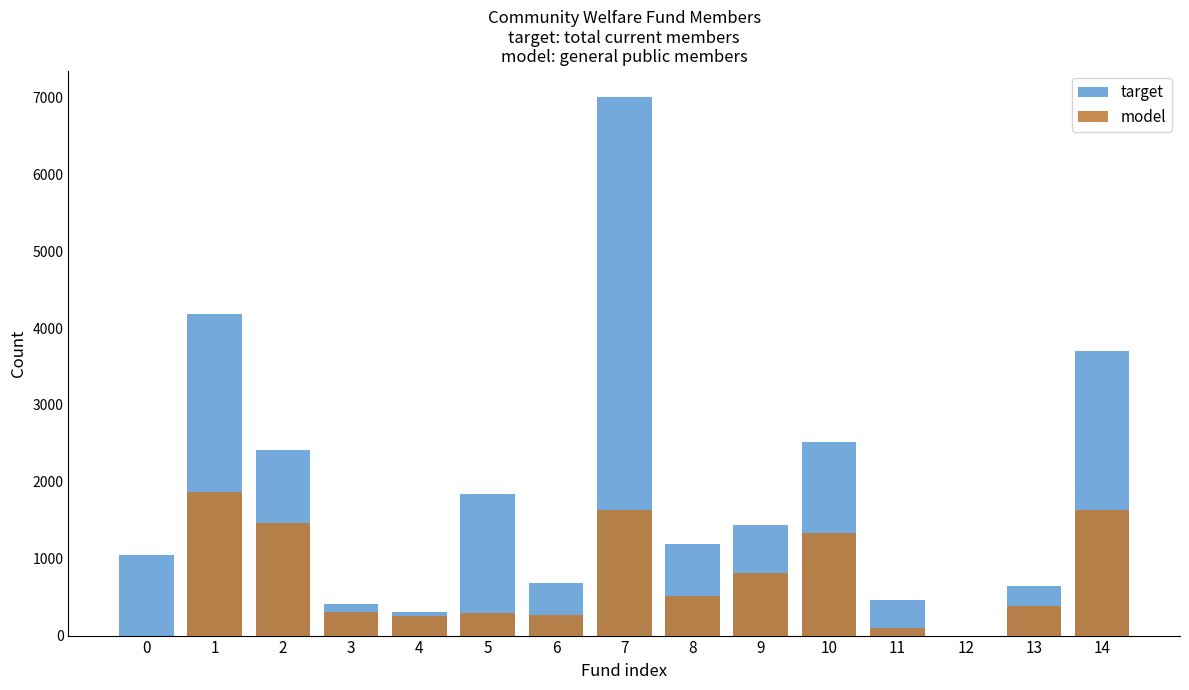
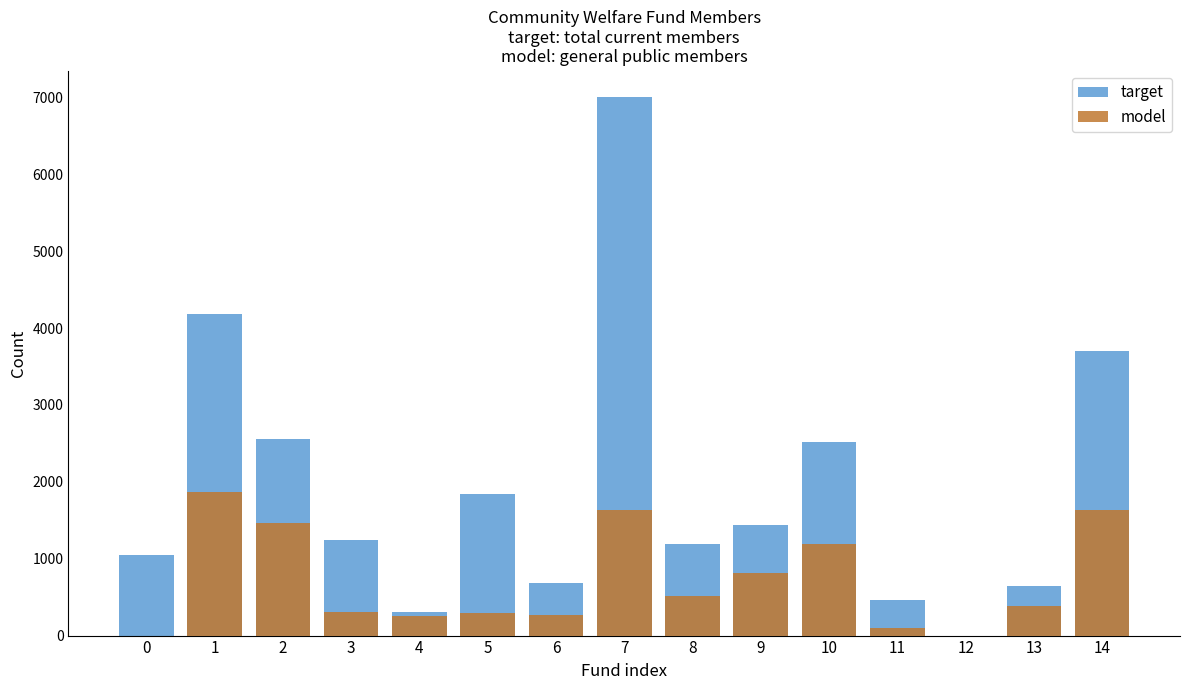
target, 2: 2400 -> 2600
target, 3: 400 -> 1200
model, 10: 1300 -> 1200
